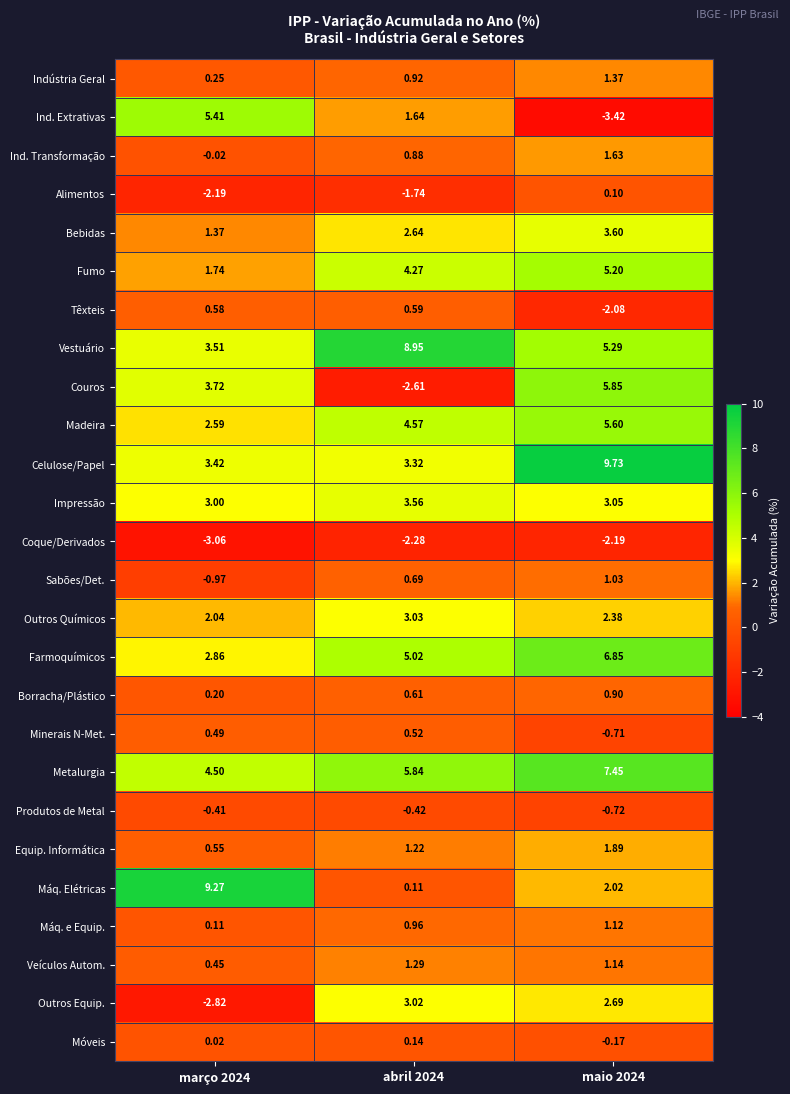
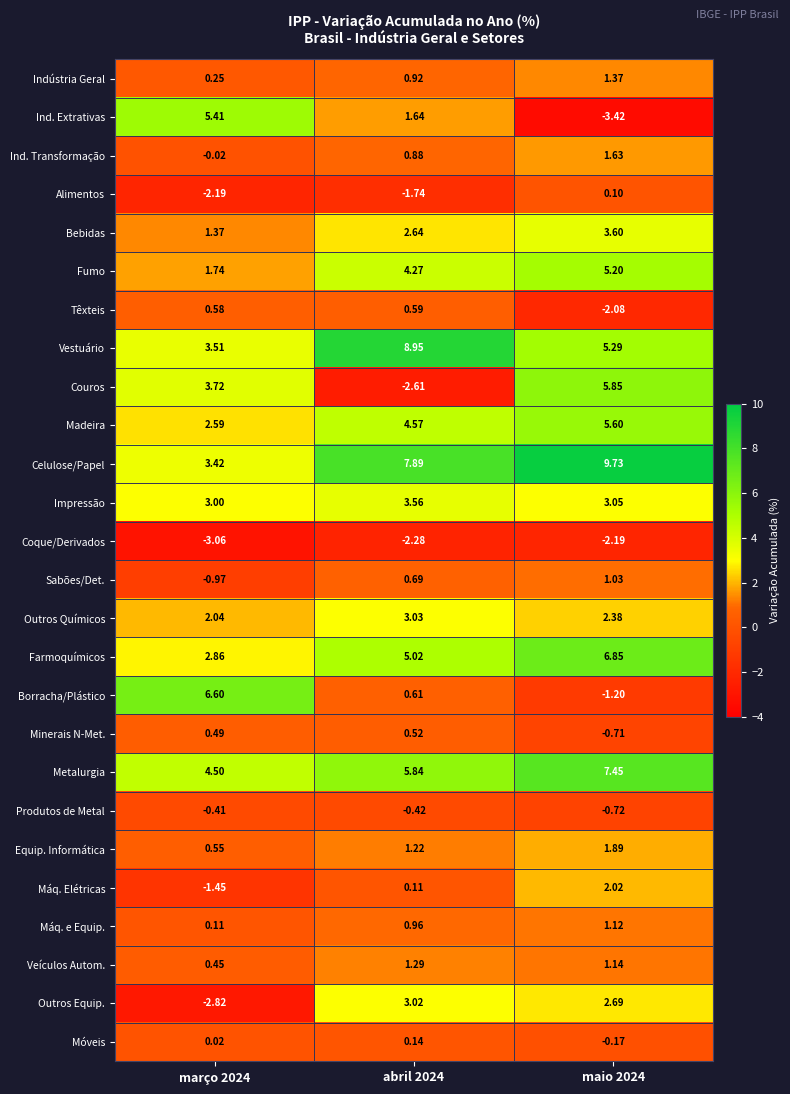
Celulose/Papel, abril 2024: 3.32 -> 7.89
Borracha/Plástico, março 2024: 0.20 -> 6.60
Borracha/Plástico, maio 2024: 0.90 -> -1.20
Máq. Elétricas, março 2024: 9.27 -> -1.45
